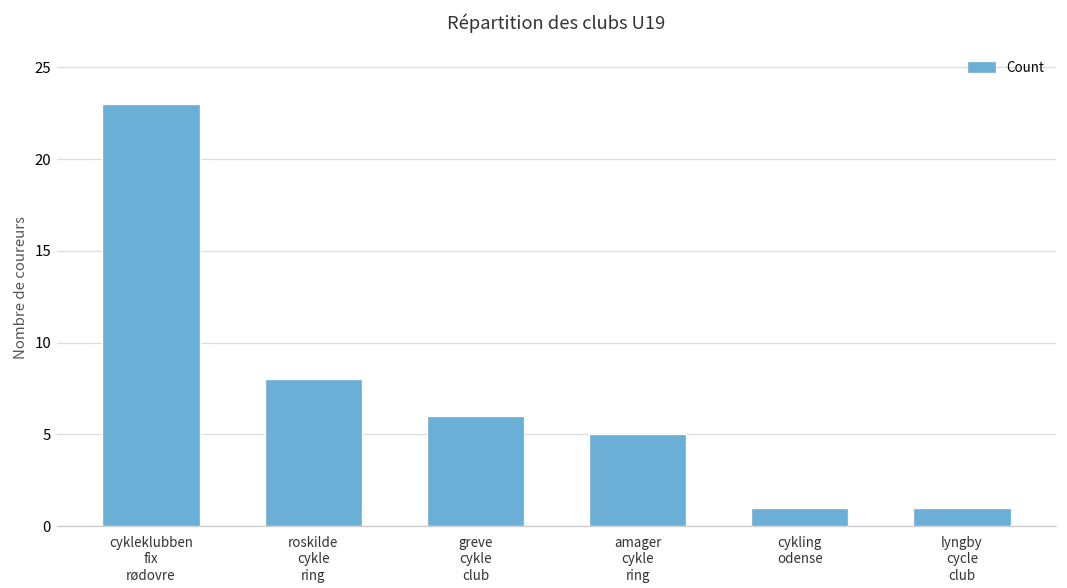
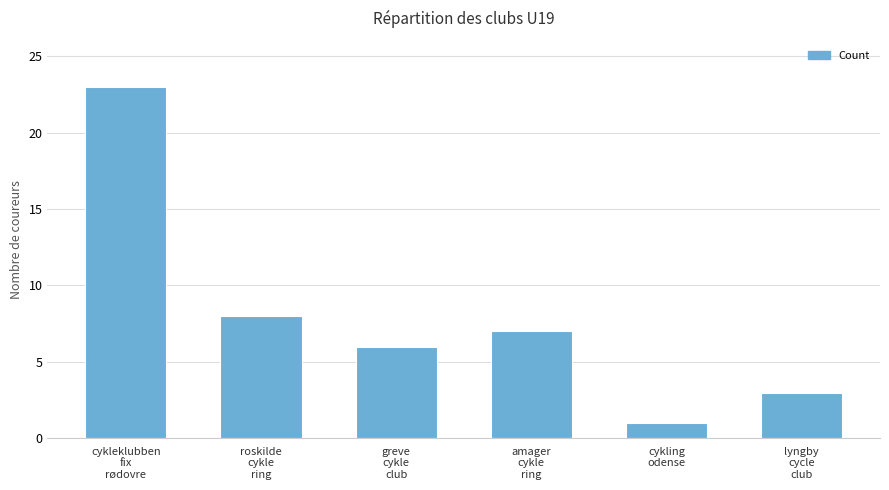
amager cykle ring: 5 -> 7
lyngby cycle club: 1 -> 3
